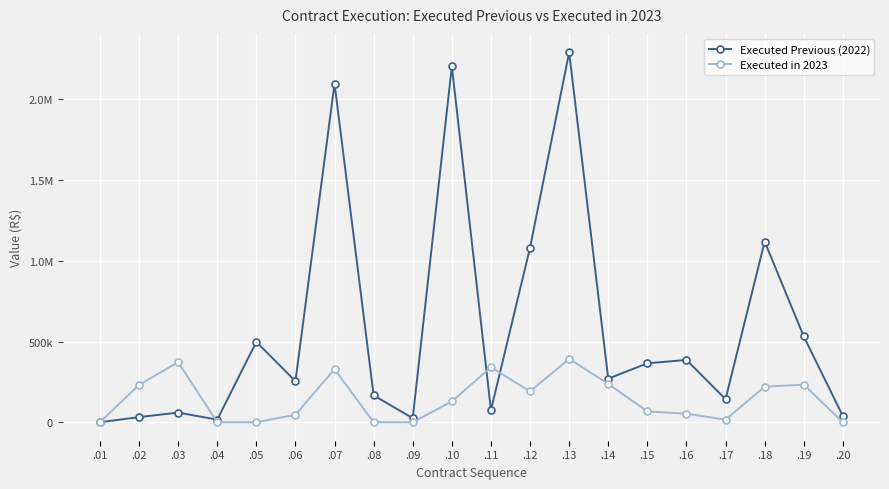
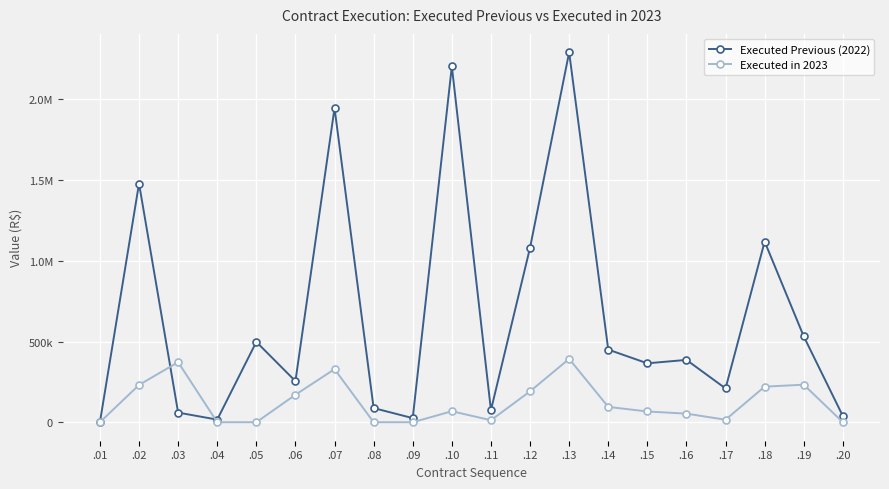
Executed Previous (2022), .02: 30000 -> 1480000
Executed in 2023, .06: 50000 -> 170000
Executed Previous (2022), .07: 2100000 -> 1950000
Executed Previous (2022), .08: 170000 -> 90000
Executed in 2023, .10: 130000 -> 70000
Executed in 2023, .11: 340000 -> 10000
Executed Previous (2022), .14: 270000 -> 450000
Executed in 2023, .14: 240000 -> 90000
Executed Previous (2022), .17: 140000 -> 210000
